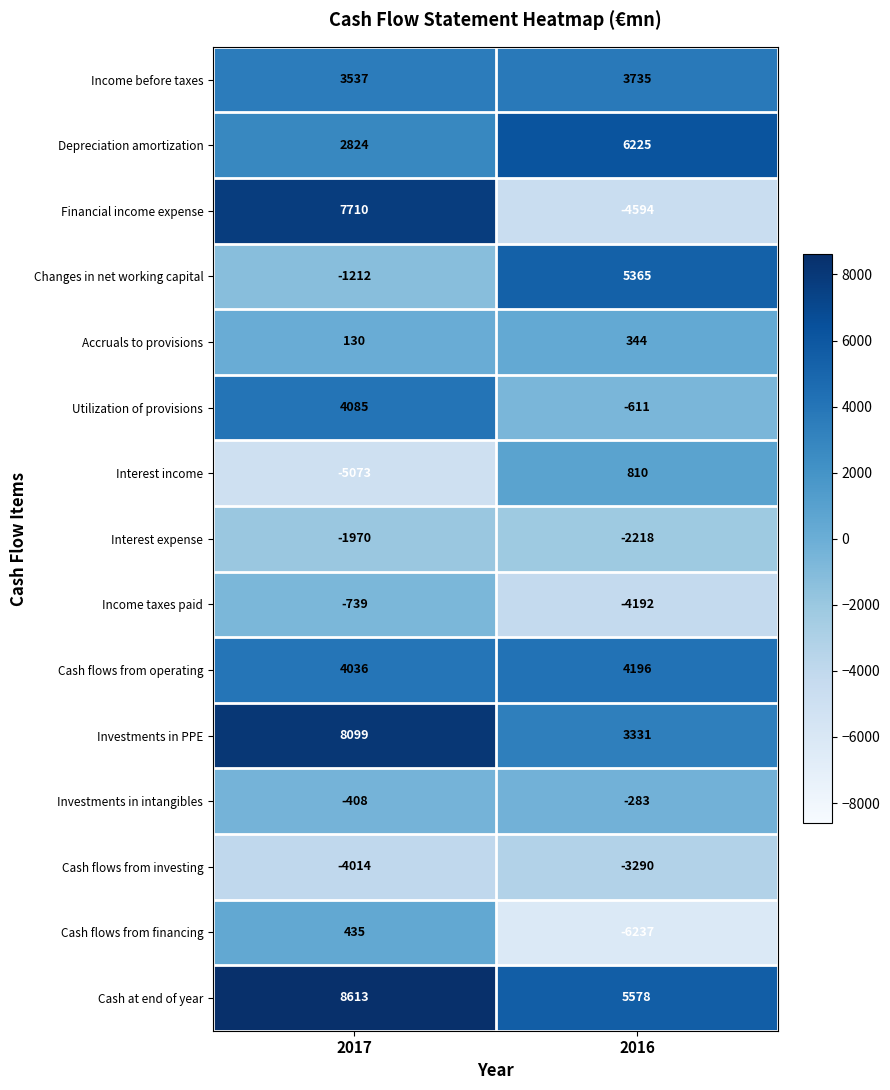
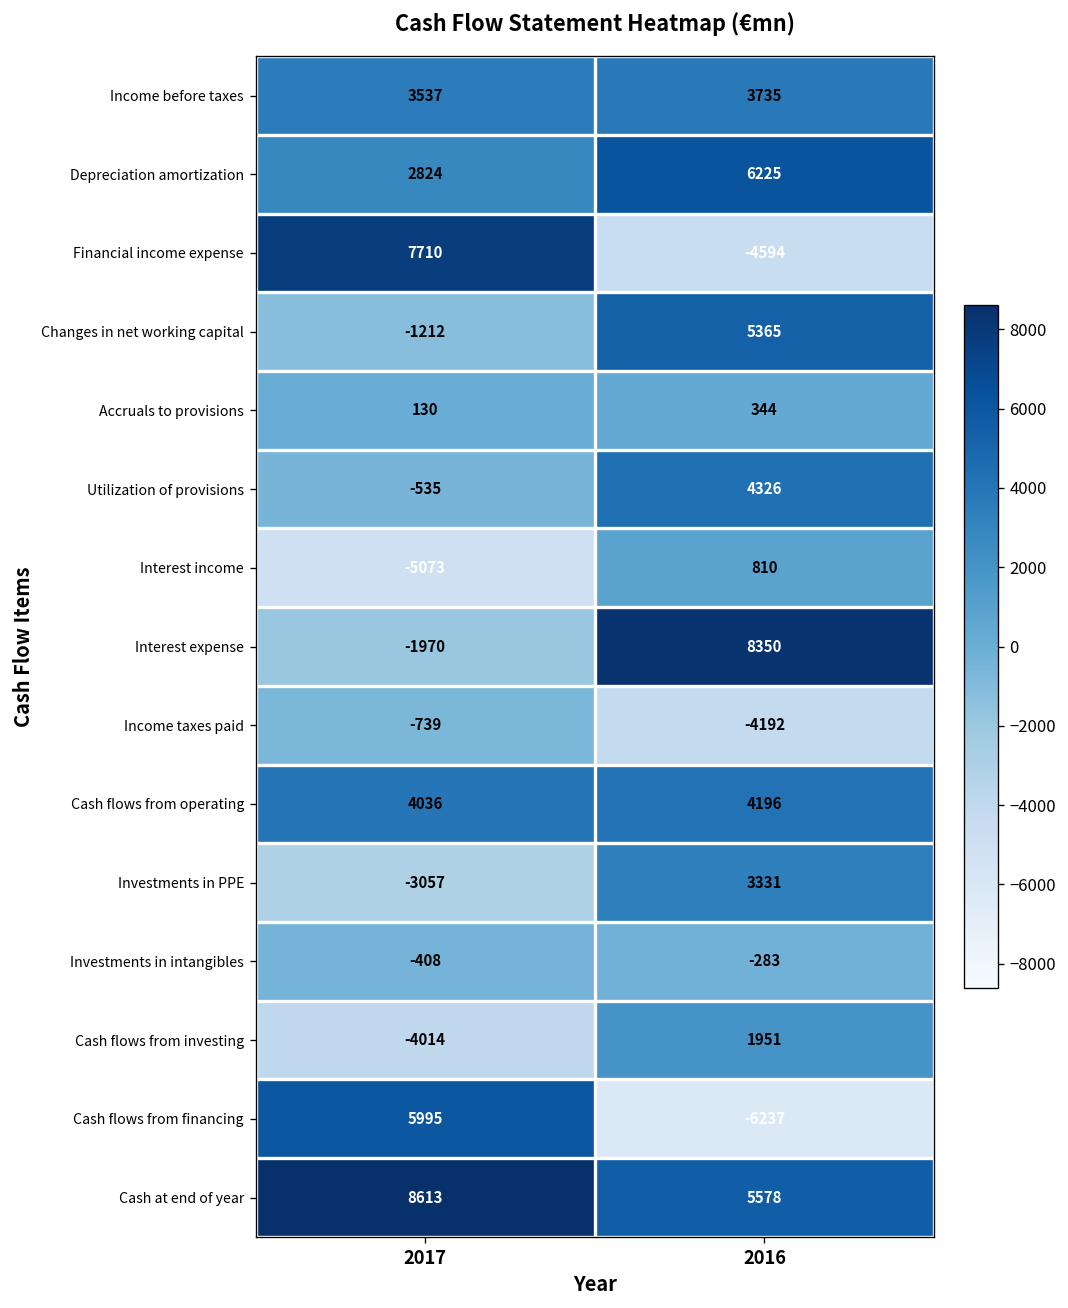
Utilization of provisions, 2017: 4085 -> -535
Utilization of provisions, 2016: -611 -> 4326
Interest expense, 2016: -2218 -> 8350
Investments in PPE, 2017: 8099 -> -3057
Cash flows from investing, 2016: -3290 -> 1951
Cash flows from financing, 2017: 435 -> 5995
